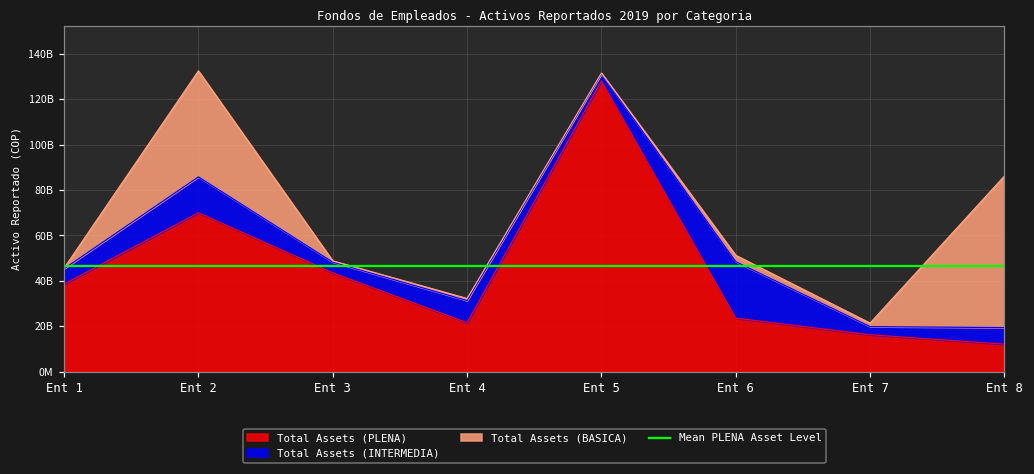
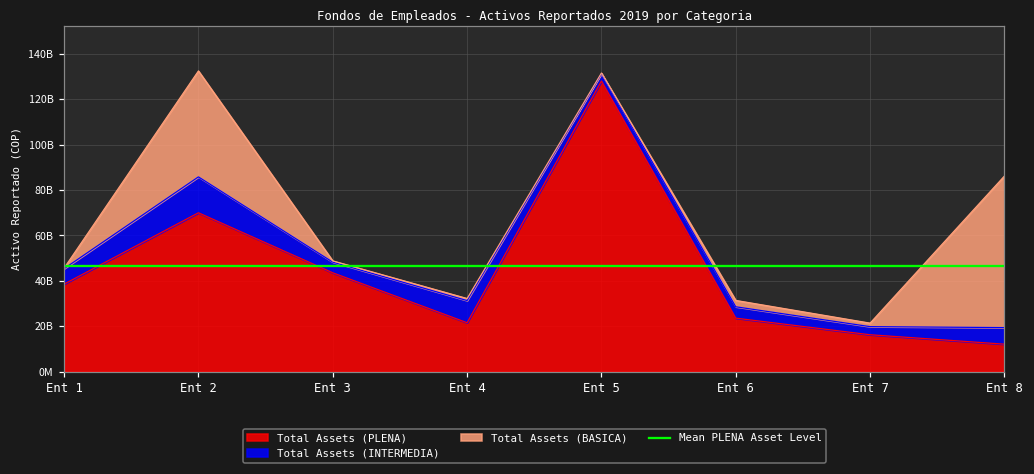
Total Assets (INTERMEDIA), Ent 6: 25000000000 -> 5000000000
